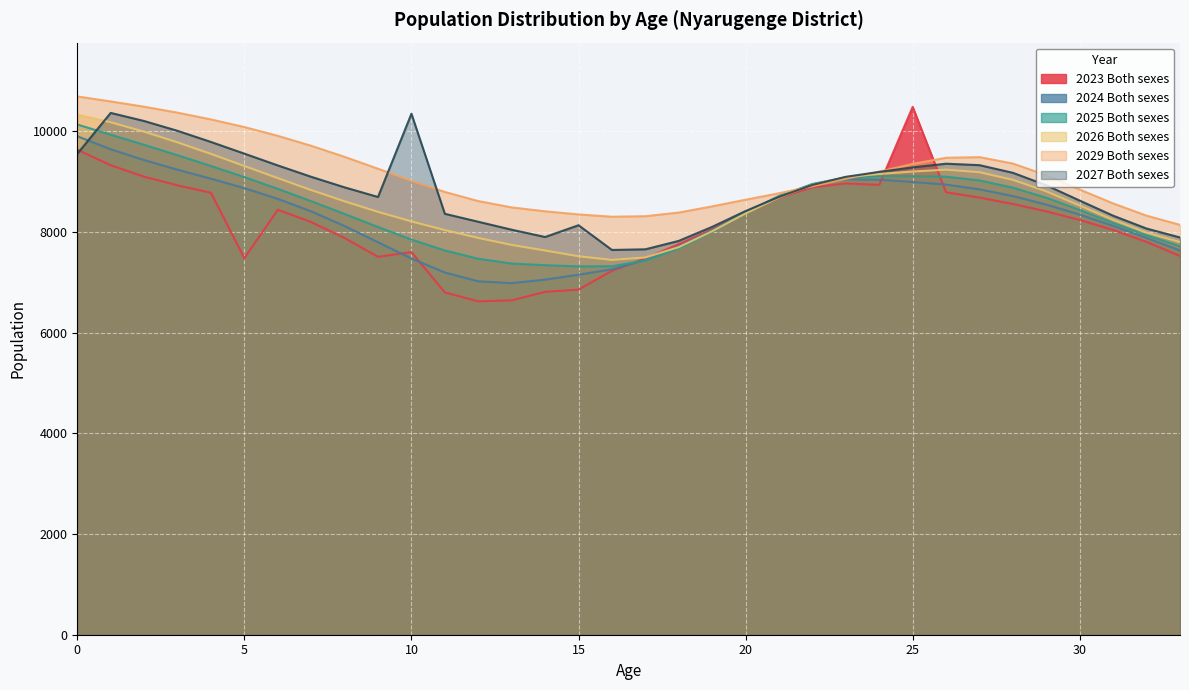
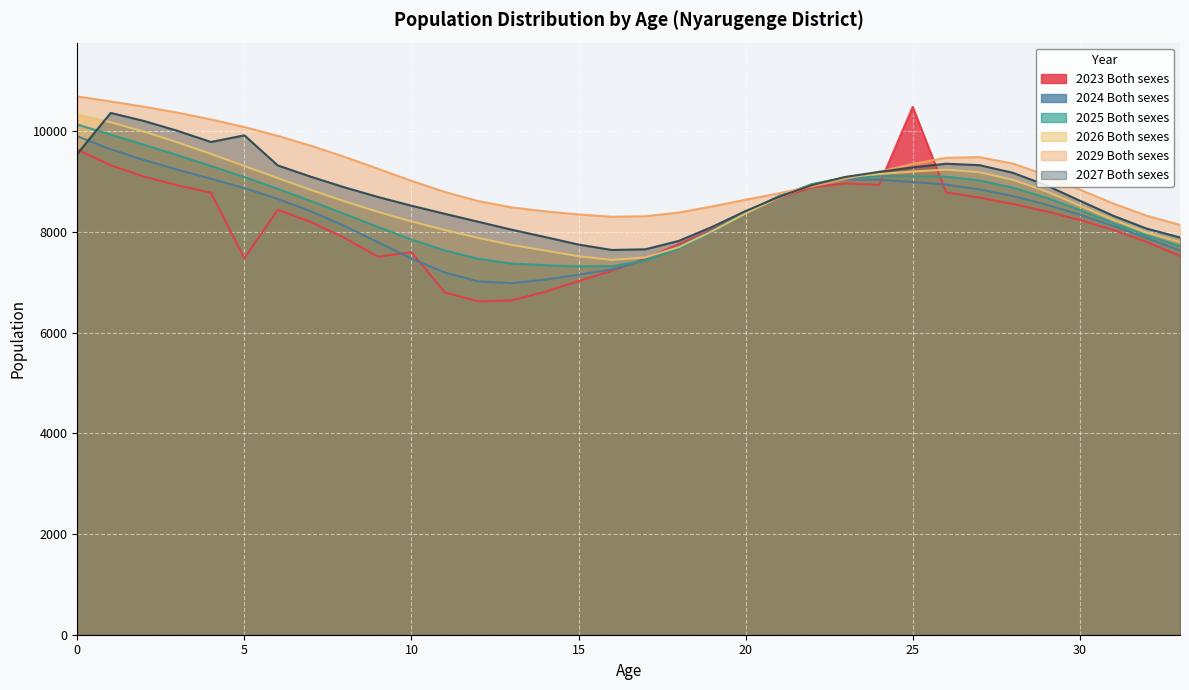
2027 Both sexes, 5: 9600 -> 9900
2027 Both sexes, 10: 10300 -> 8500
2023 Both sexes, 15: 6900 -> 7000
2027 Both sexes, 15: 8100 -> 7700
